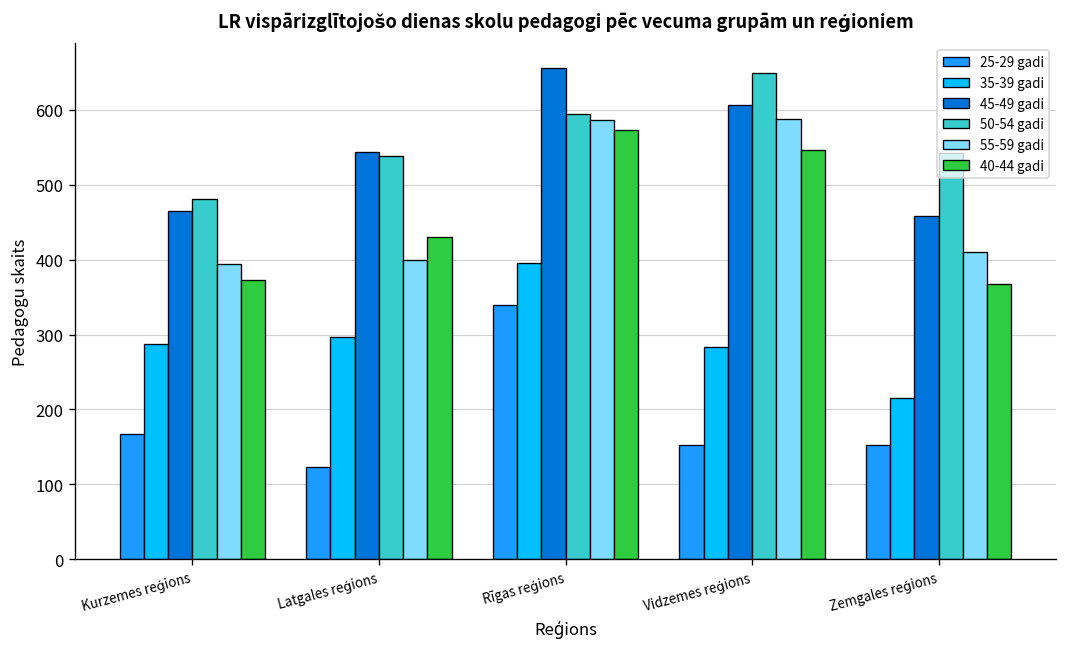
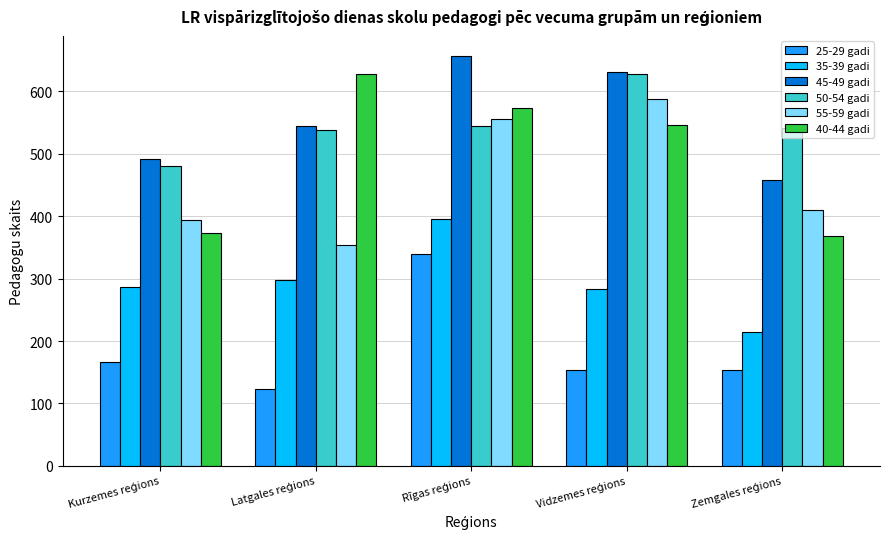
45-49 gadi, Kurzemes reģions: 470 -> 490
55-59 gadi, Latgales reģions: 400 -> 350
40-44 gadi, Latgales reģions: 430 -> 630
50-54 gadi, Rīgas reģions: 600 -> 550
55-59 gadi, Rīgas reģions: 590 -> 560
45-49 gadi, Vidzemes reģions: 610 -> 630
50-54 gadi, Vidzemes reģions: 650 -> 630
